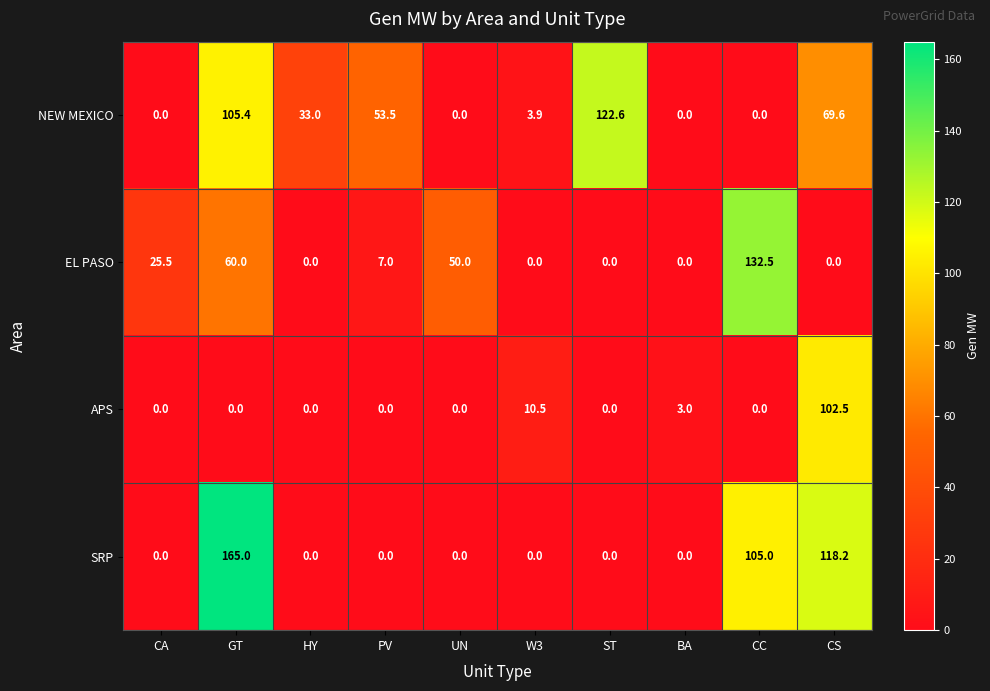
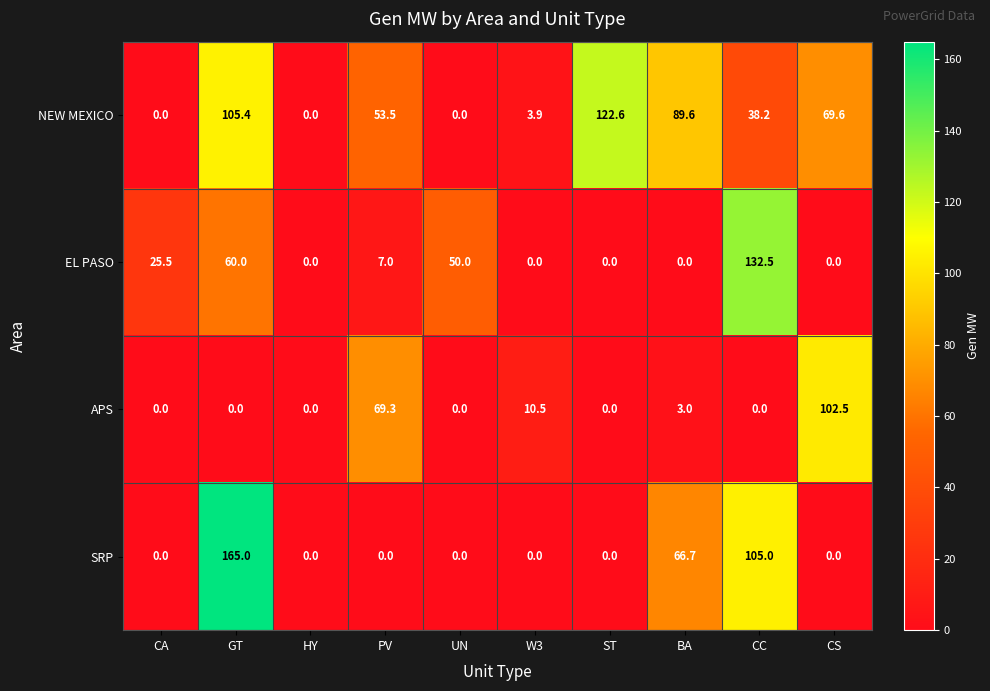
NEW MEXICO, HY: 33.0 -> 0.0
NEW MEXICO, BA: 0.0 -> 89.6
NEW MEXICO, CC: 0.0 -> 38.2
APS, PV: 0.0 -> 69.3
SRP, BA: 0.0 -> 66.7
SRP, CS: 118.2 -> 0.0
